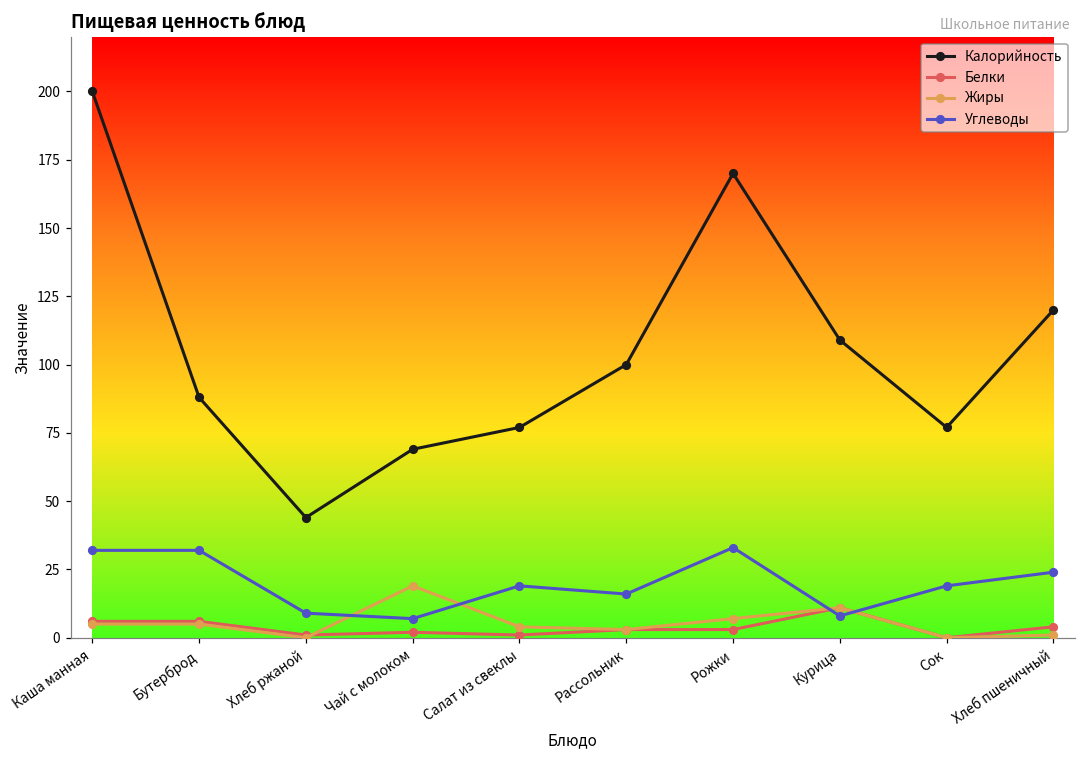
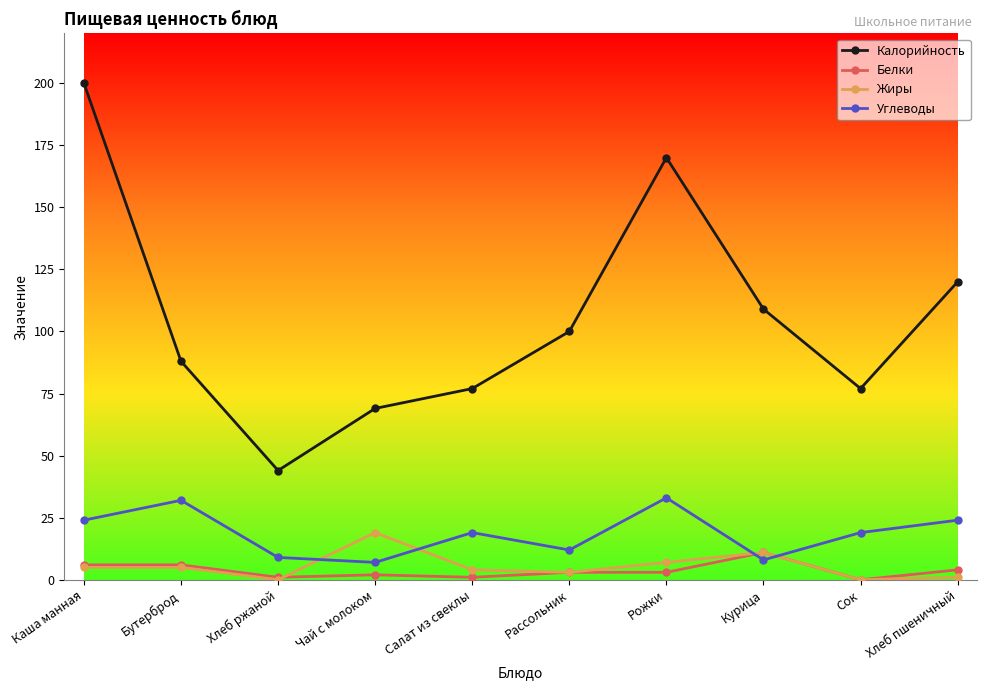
Углеводы, Каша манная: 32 -> 24
Углеводы, Рассольник: 16 -> 12
